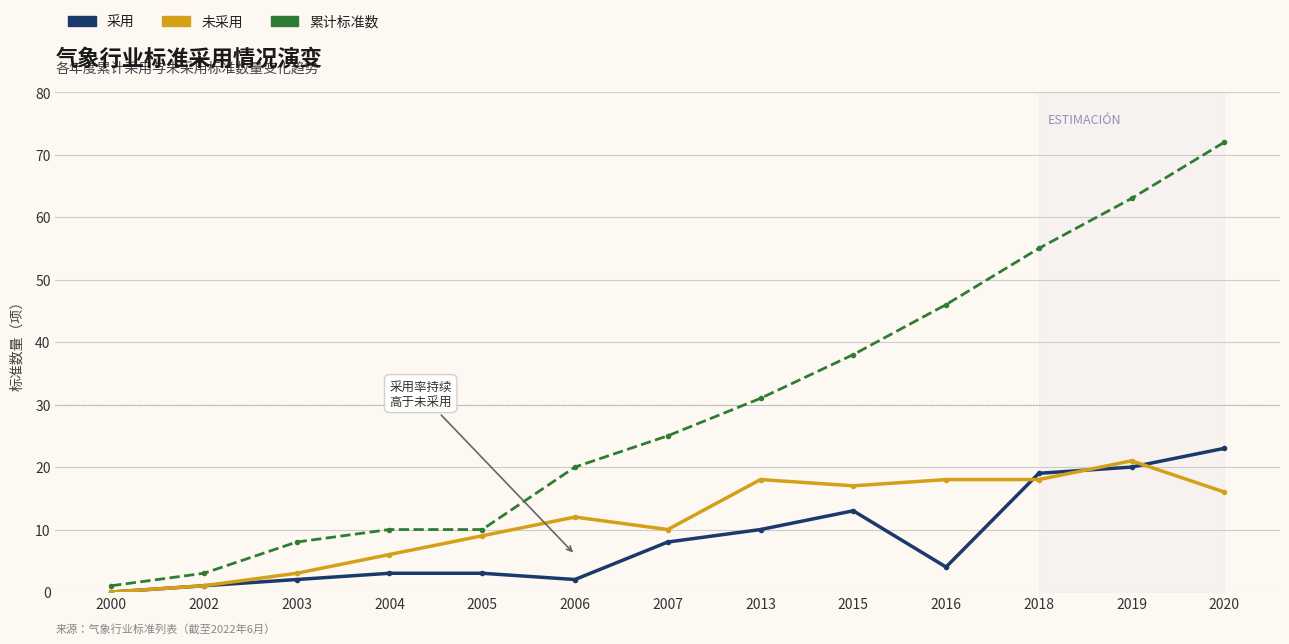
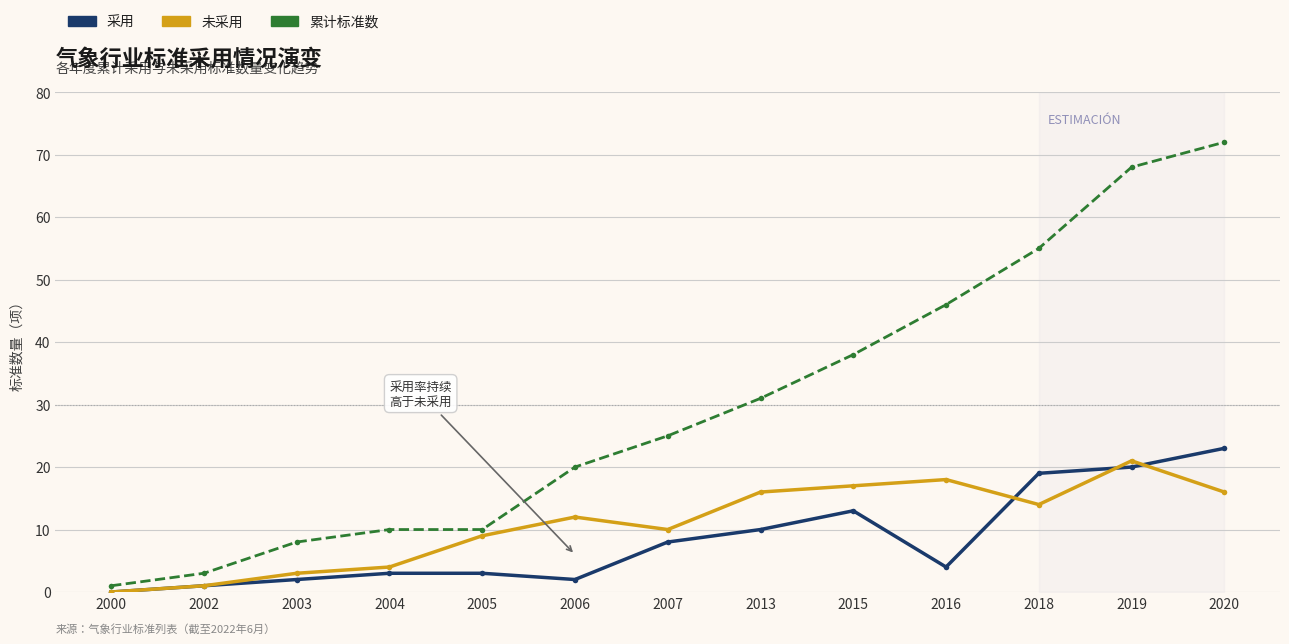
未采用, 2004: 6 -> 4
未采用, 2013: 18 -> 16
未采用, 2018: 18 -> 14
累计标准数, 2019: 63 -> 68
